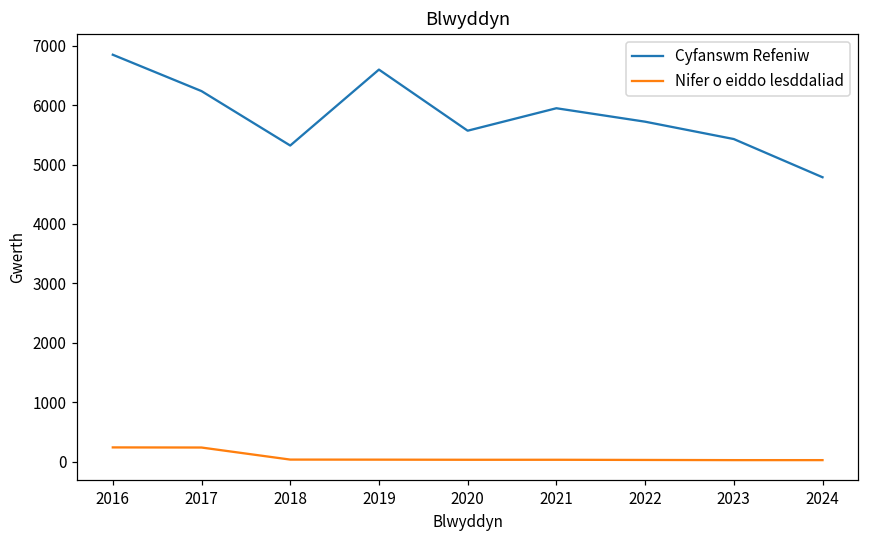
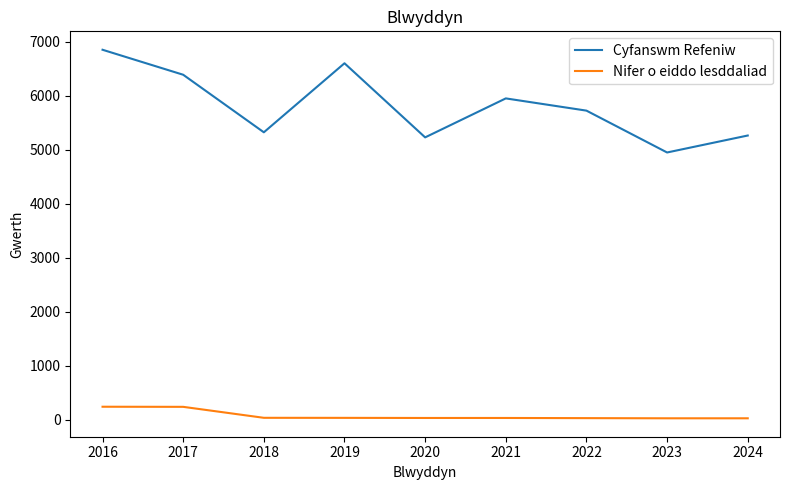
Cyfanswm Refeniw, 2017: 6200 -> 6400
Cyfanswm Refeniw, 2020: 5600 -> 5200
Cyfanswm Refeniw, 2023: 5400 -> 4900
Cyfanswm Refeniw, 2024: 4800 -> 5300
